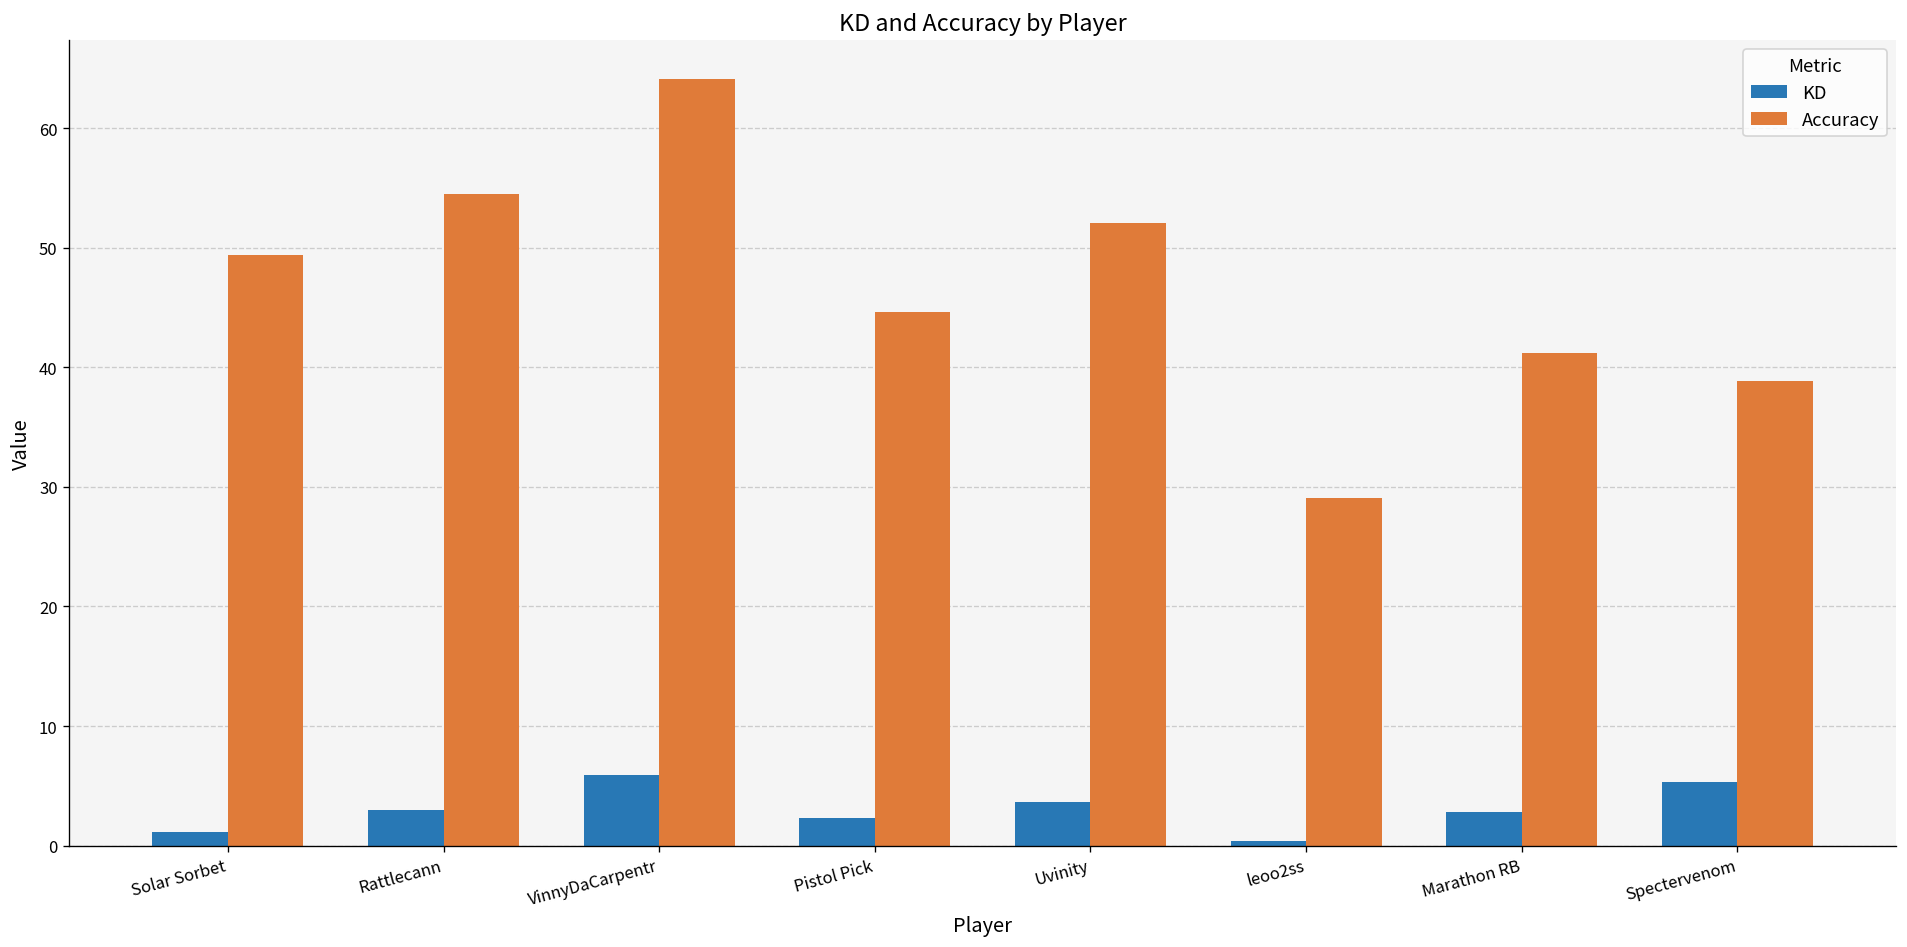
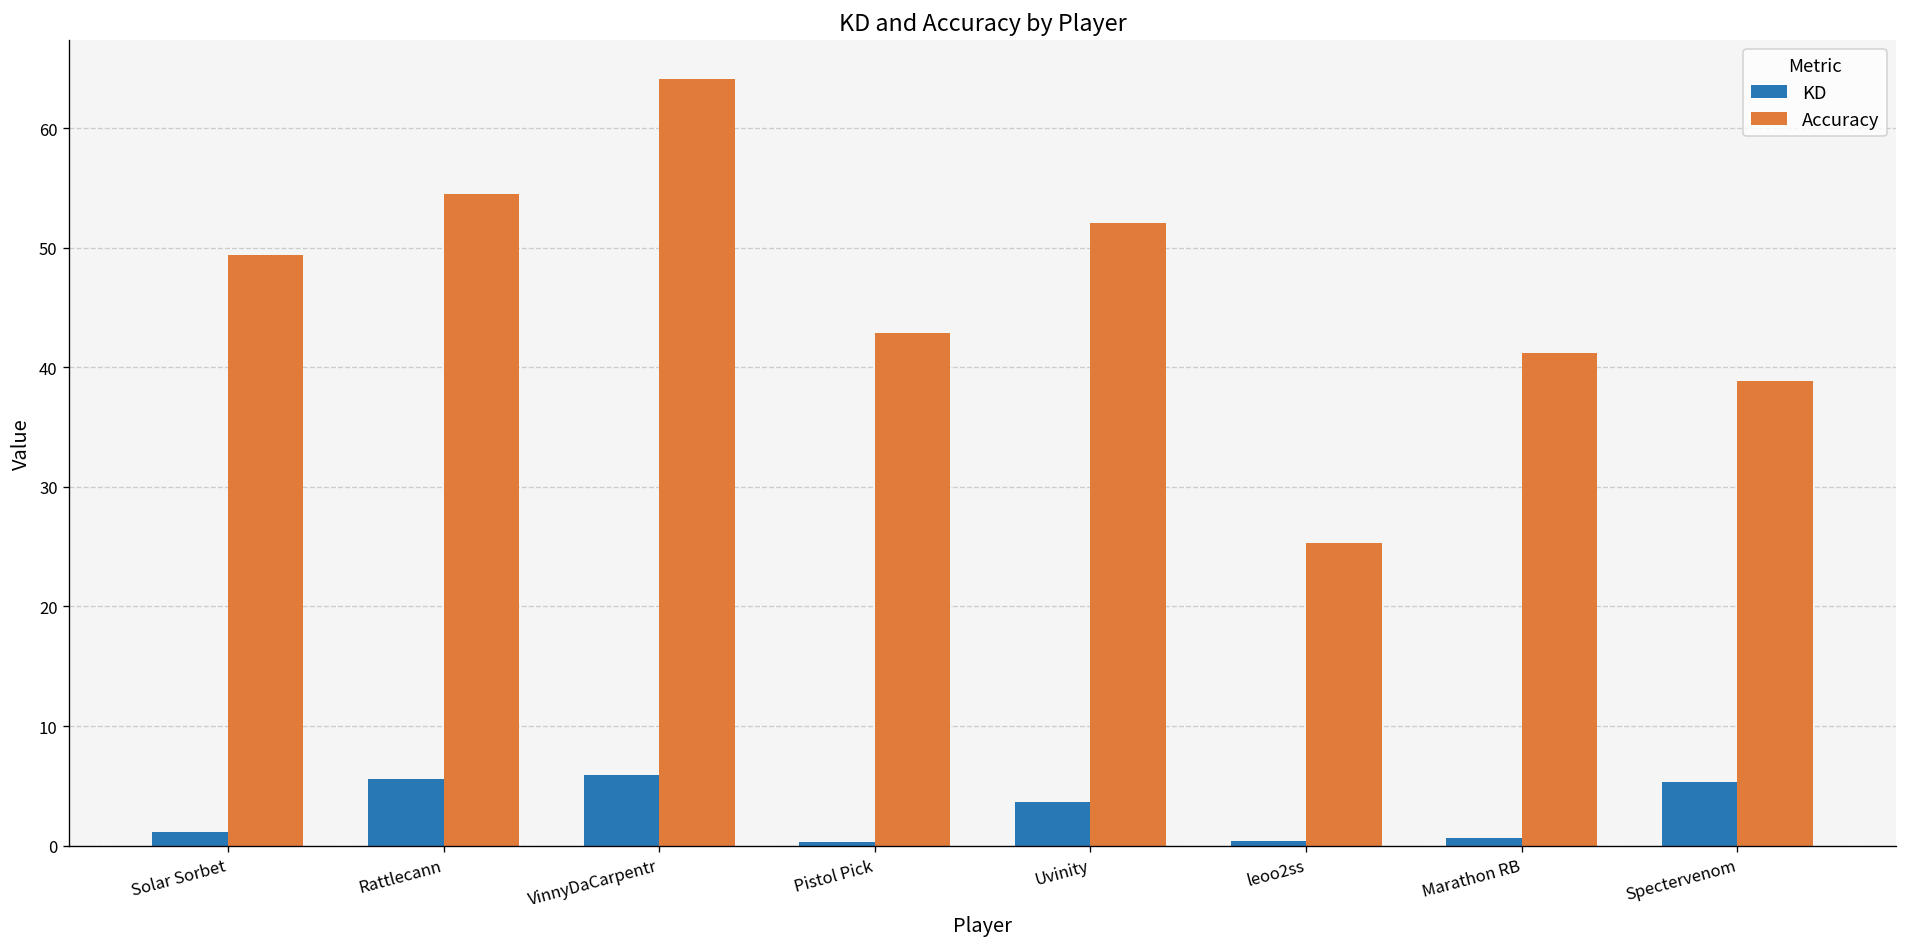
KD, Rattlecann: 3 -> 6
KD, Pistol Pick: 2 -> 0
Accuracy, Pistol Pick: 45 -> 43
Accuracy, leoo2ss: 29 -> 25
KD, Marathon RB: 3 -> 1
